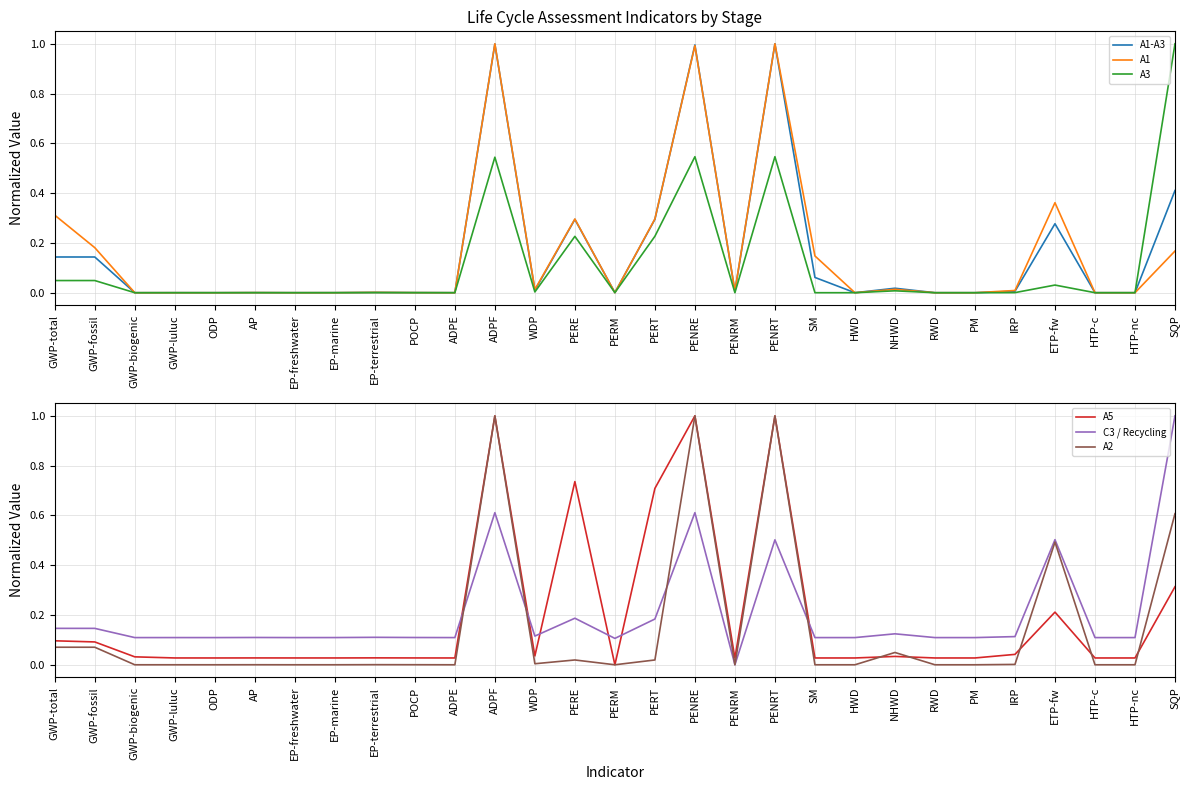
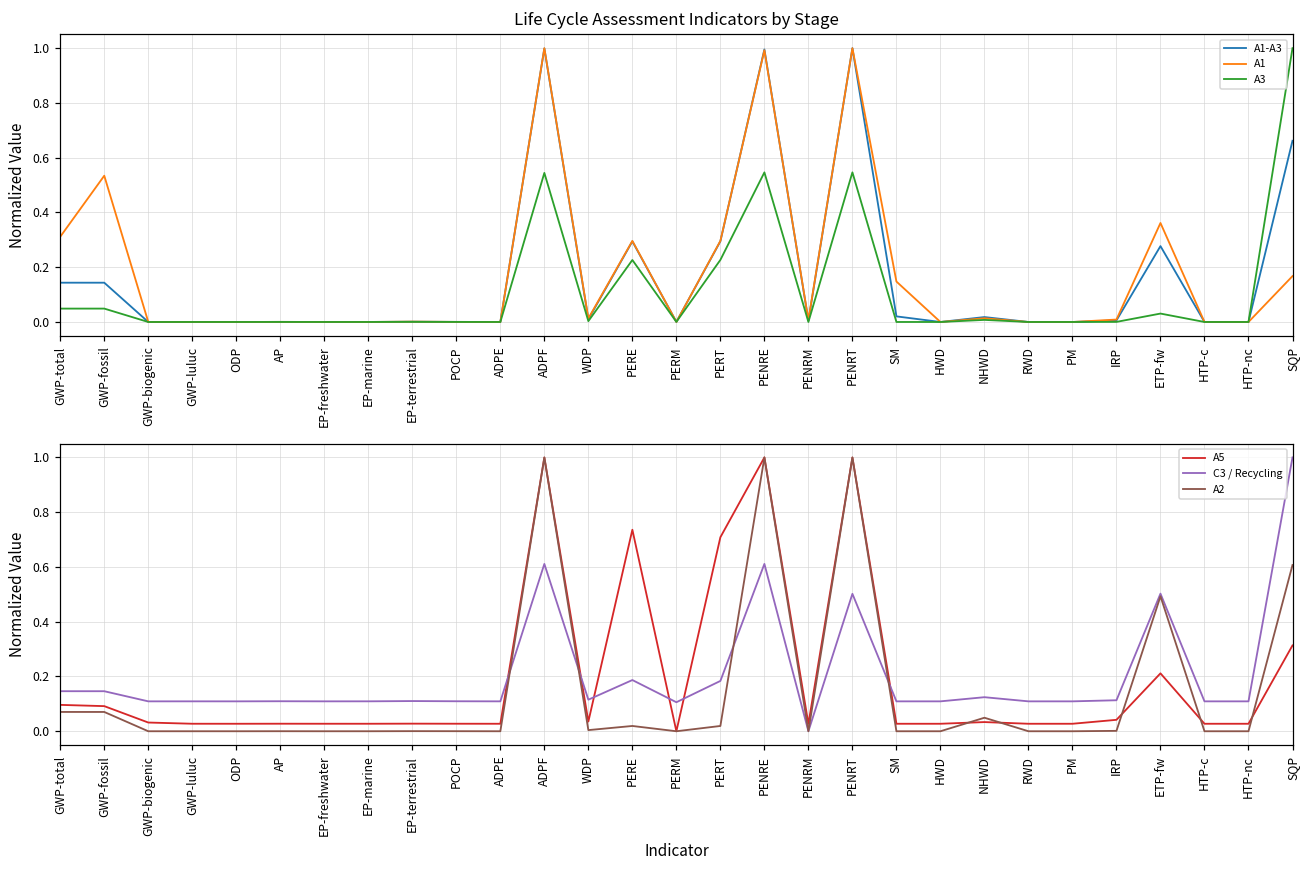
Life Cycle Assessment Indicators by Stage, A1, GWP-fossil: 0.18 -> 0.53
Life Cycle Assessment Indicators by Stage, A1-A3, SM: 0.06 -> 0.02
Life Cycle Assessment Indicators by Stage, A1-A3, SQP: 0.41 -> 0.66
